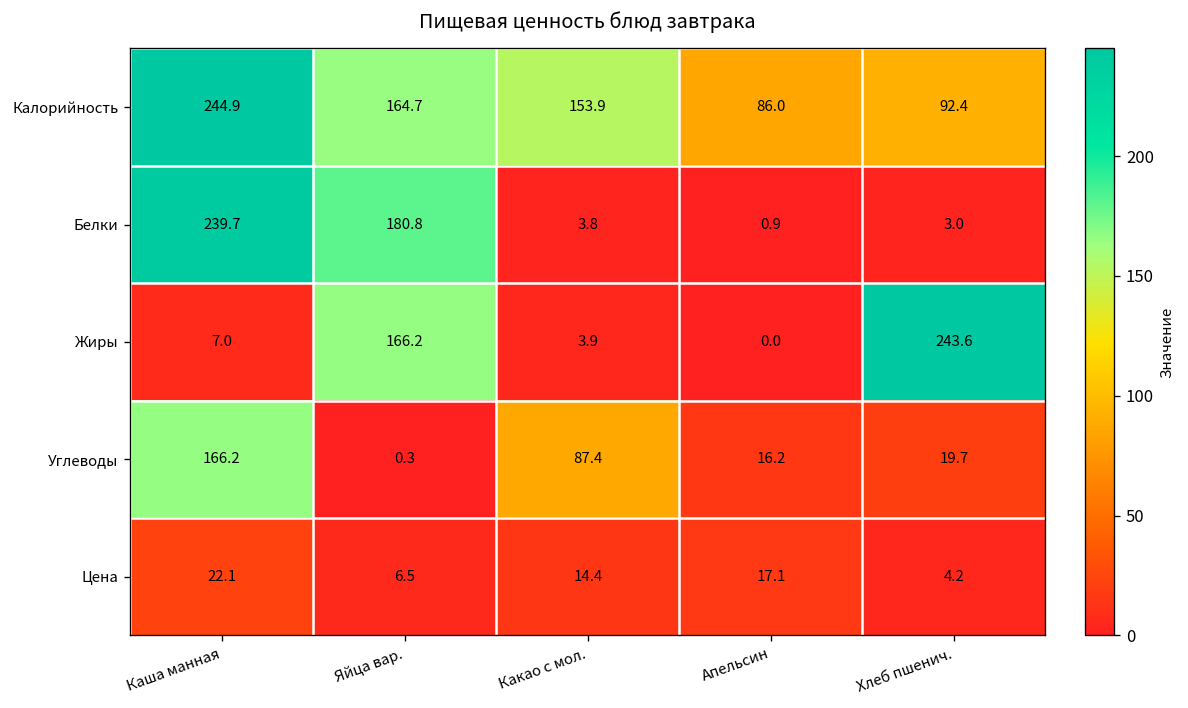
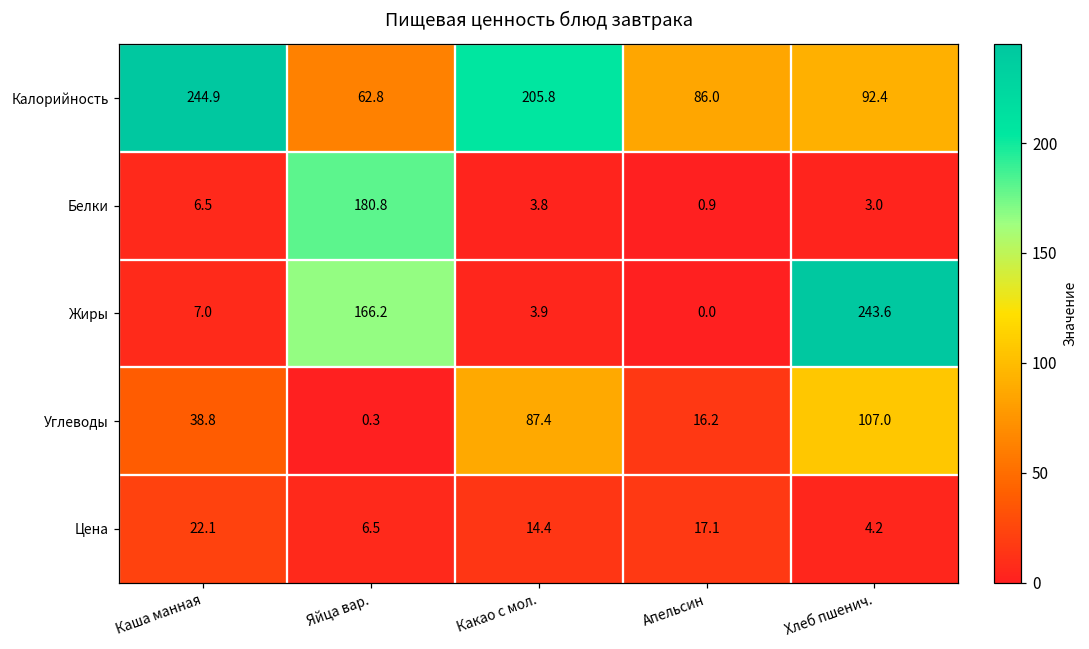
Калорийность, Яйца вар.: 164.7 -> 62.8
Калорийность, Какао с мол.: 153.9 -> 205.8
Белки, Каша манная: 239.7 -> 6.5
Углеводы, Каша манная: 166.2 -> 38.8
Углеводы, Хлеб пшенич.: 19.7 -> 107.0
